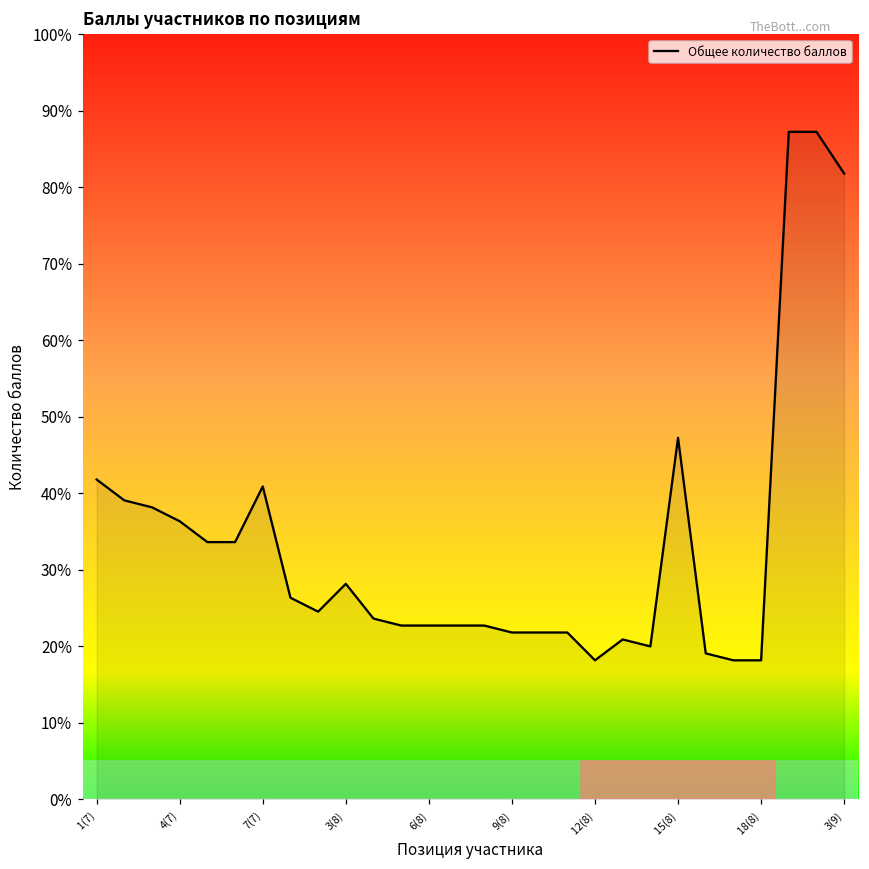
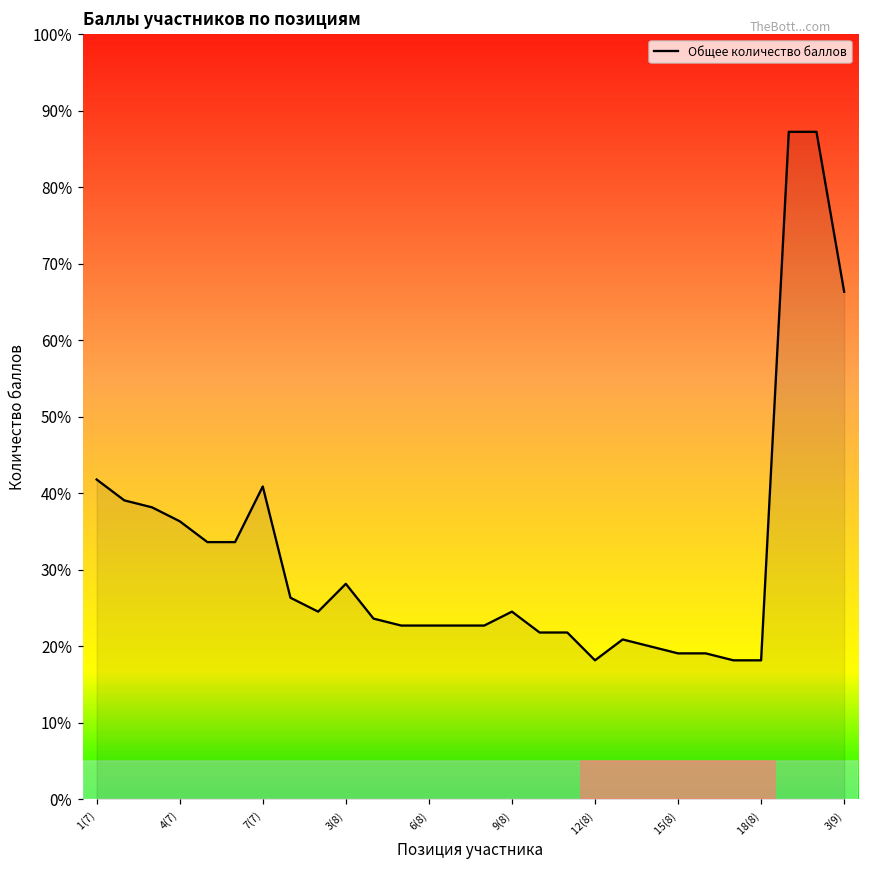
9(8): 22% -> 25%
15(8): 47% -> 19%
3(9): 82% -> 66%
